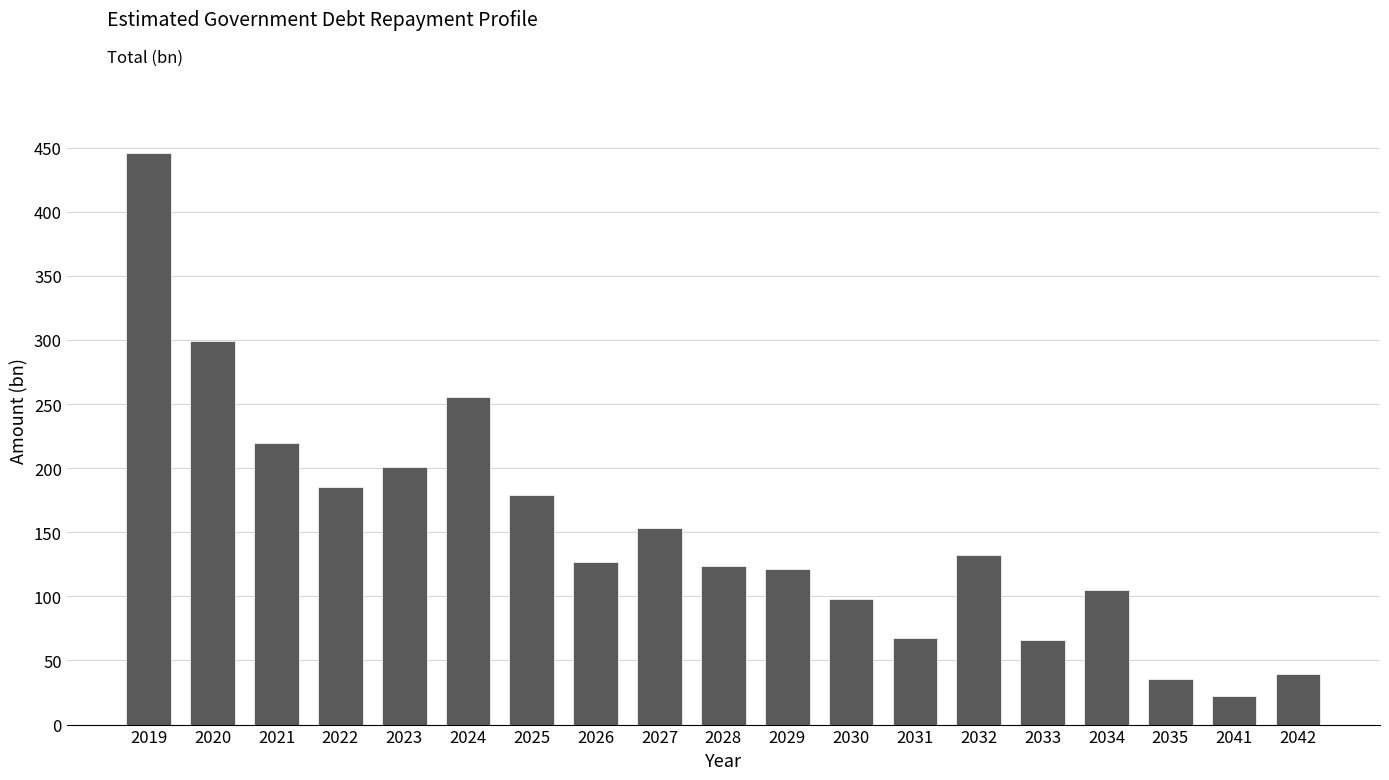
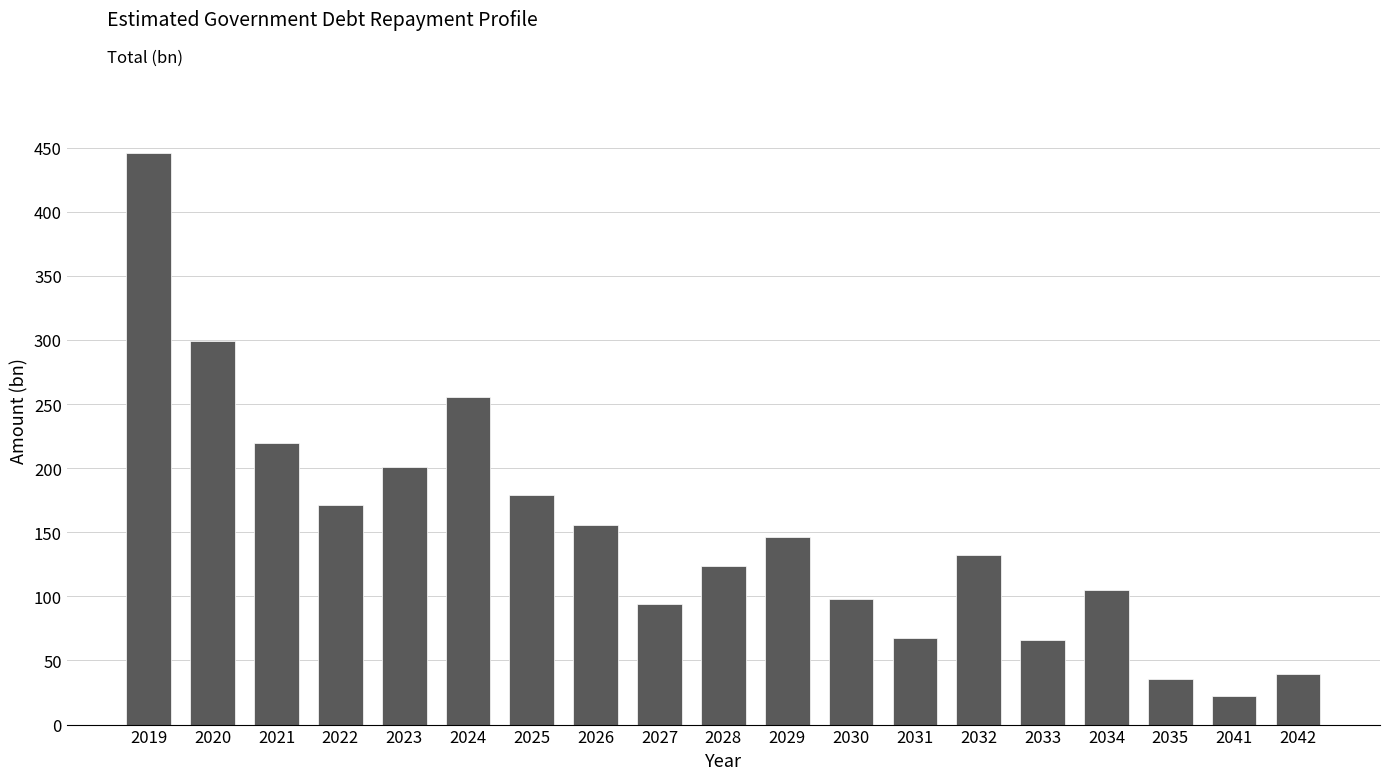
2022: 186 -> 171
2026: 127 -> 156
2027: 153 -> 94
2029: 121 -> 146
